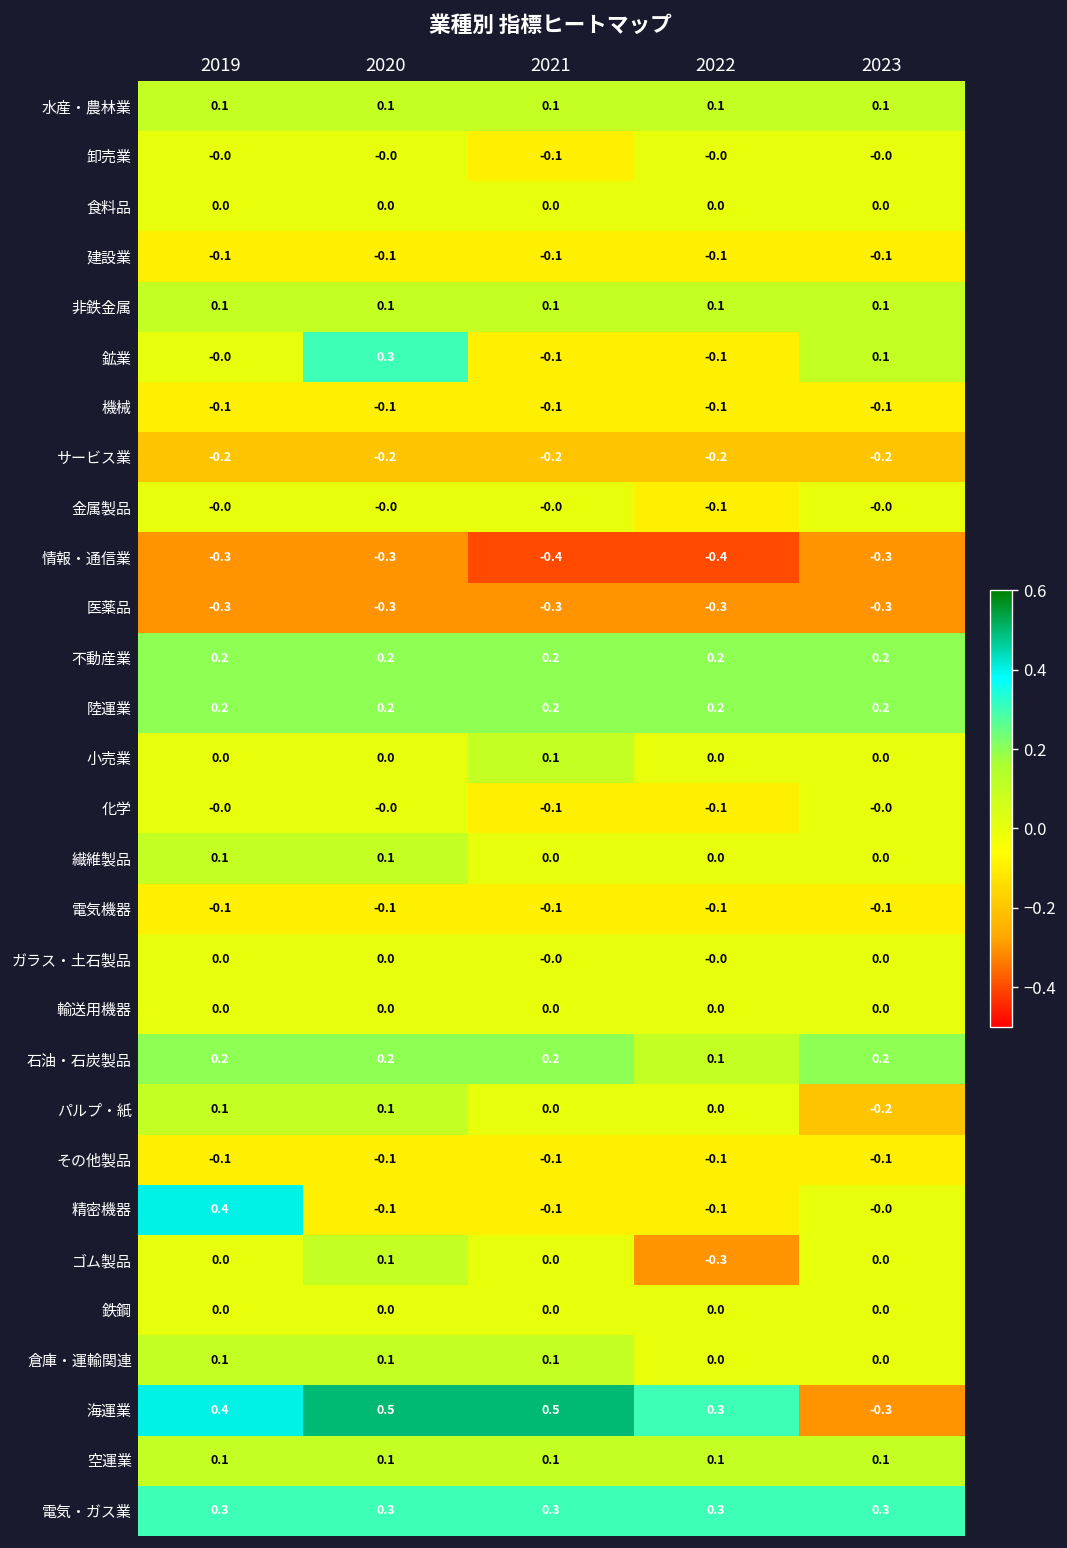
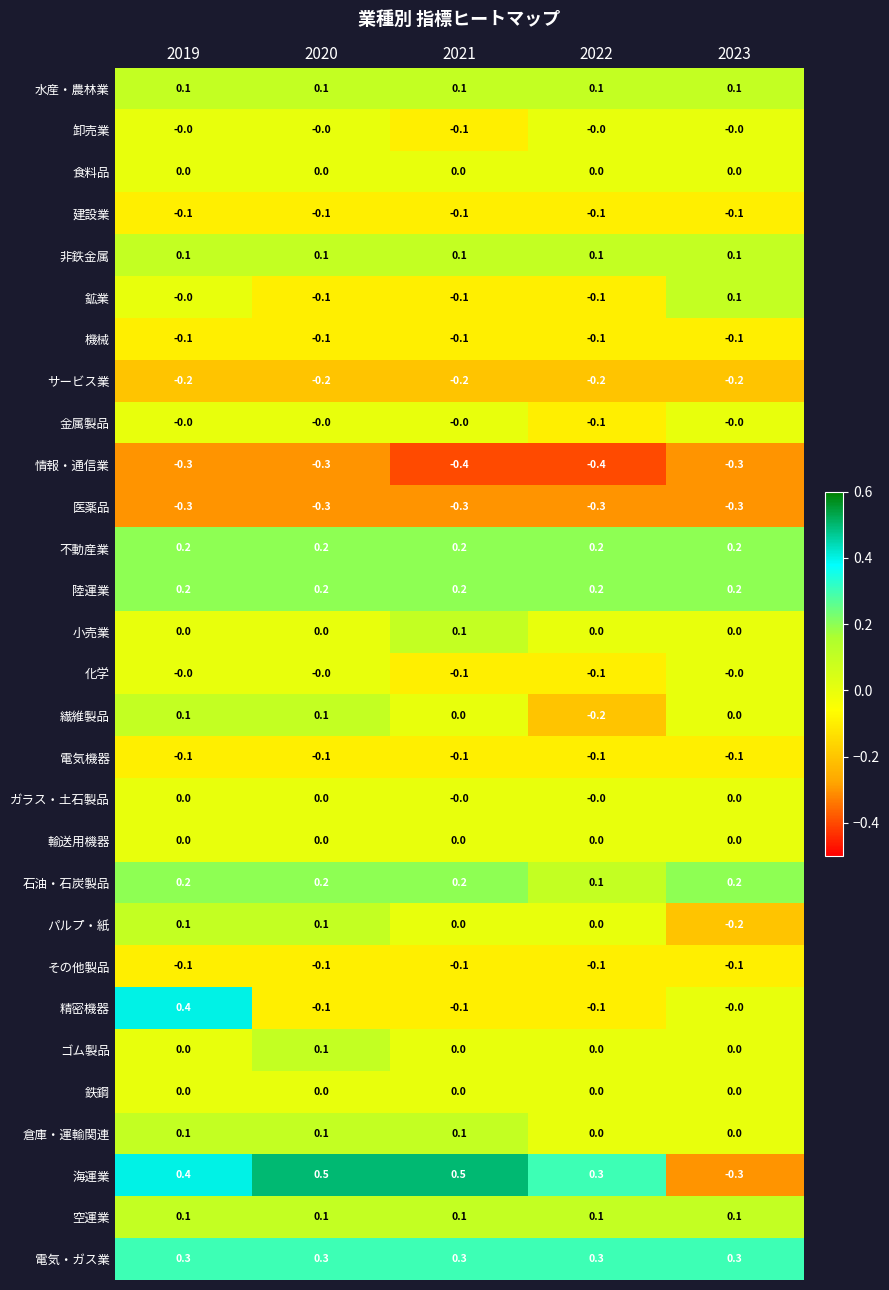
鉱業, 2020: 0.3 -> -0.1
繊維製品, 2022: 0.0 -> -0.2
ゴム製品, 2022: -0.3 -> 0.0
